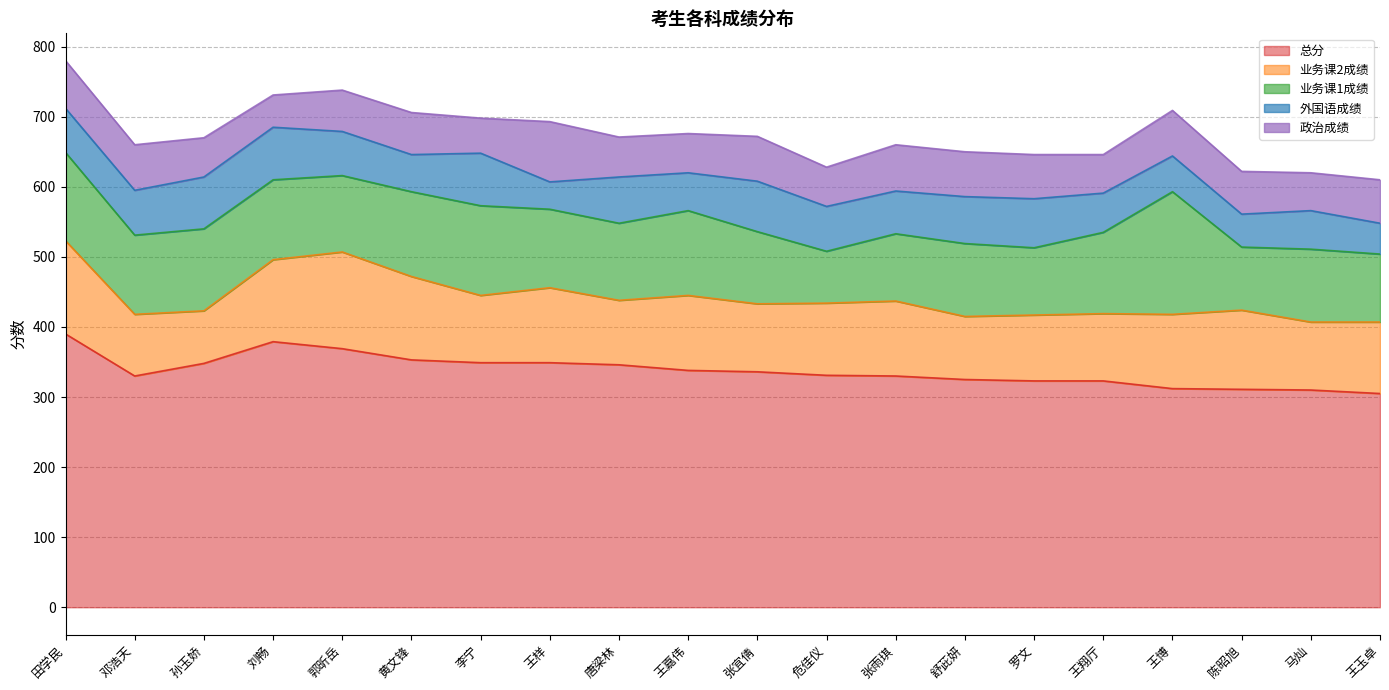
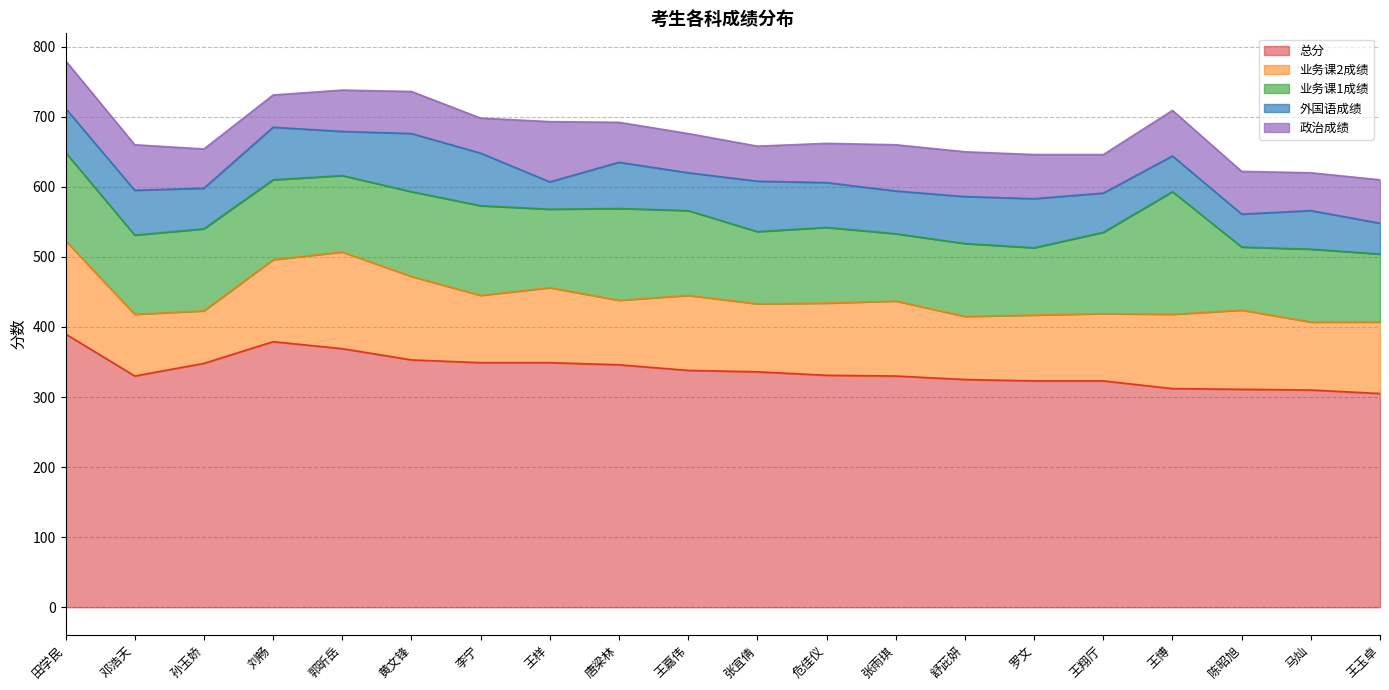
外国语成绩, 孙玉娇: 70 -> 60
外国语成绩, 黄文锋: 50 -> 80
业务课1成绩, 唐梁林: 110 -> 130
政治成绩, 张宜倩: 60 -> 50
业务课1成绩, 危佳仪: 70 -> 110
